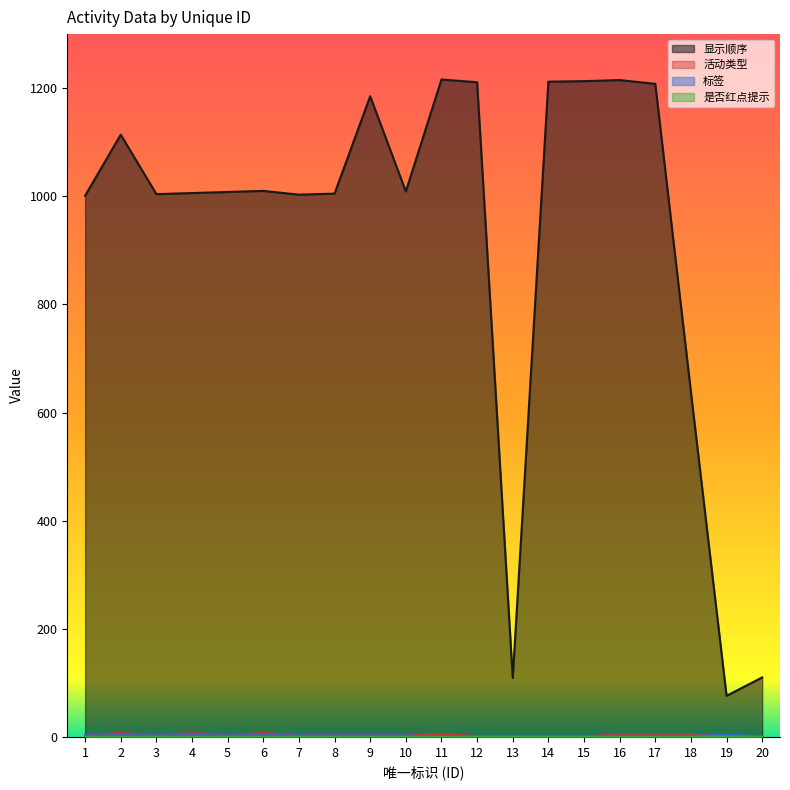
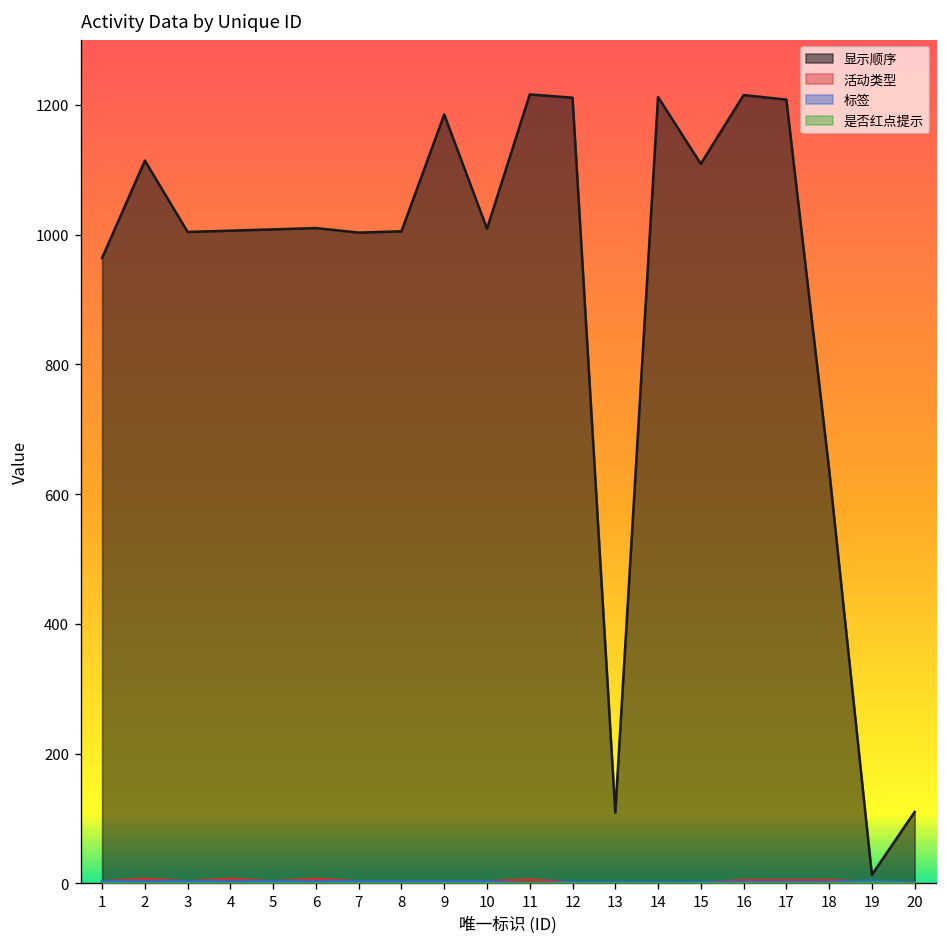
显示顺序, 1: 1000 -> 960
显示顺序, 15: 1210 -> 1110
显示顺序, 19: 80 -> 10
